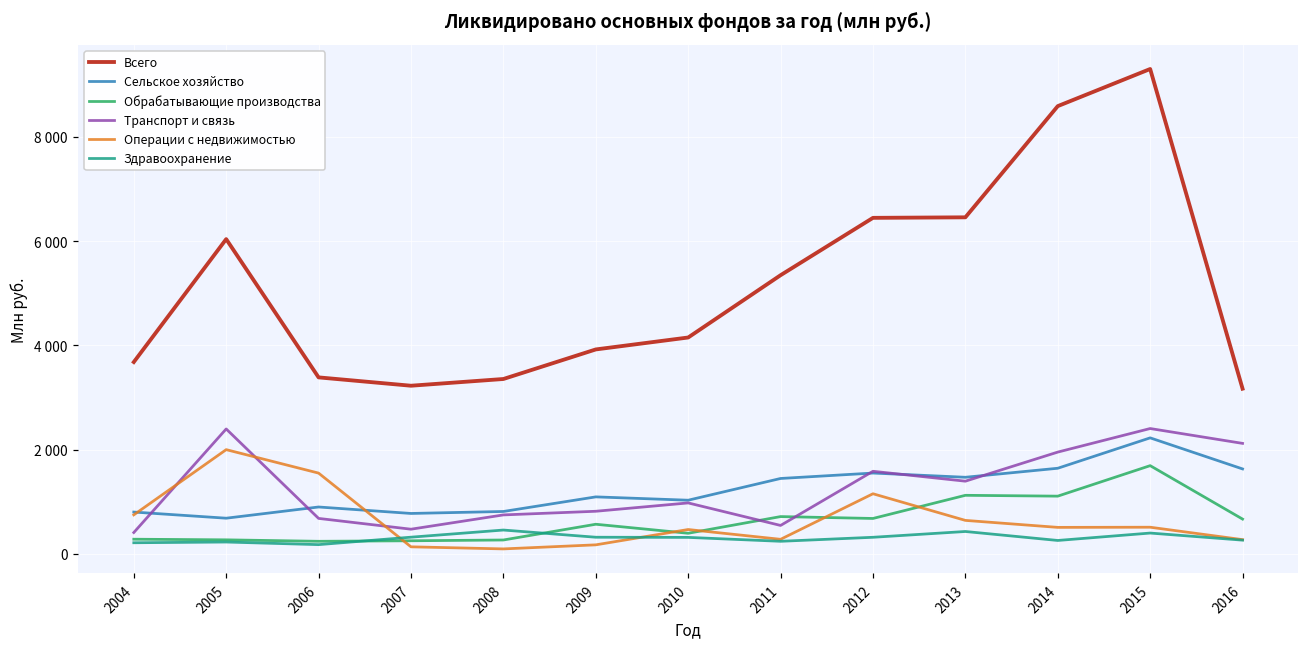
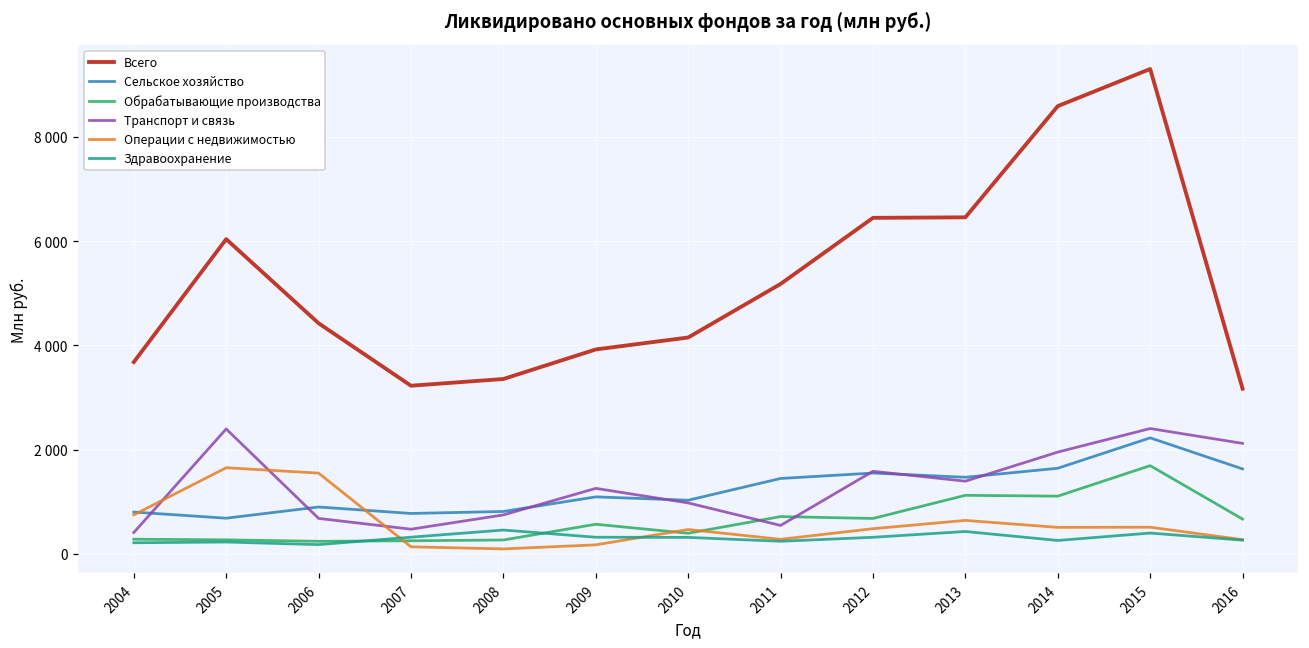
Операции с недвижимостью, 2005: 2000 -> 1700
Всего, 2006: 3400 -> 4400
Транспорт и связь, 2009: 800 -> 1300
Всего, 2011: 5300 -> 5200
Операции с недвижимостью, 2012: 1200 -> 500
